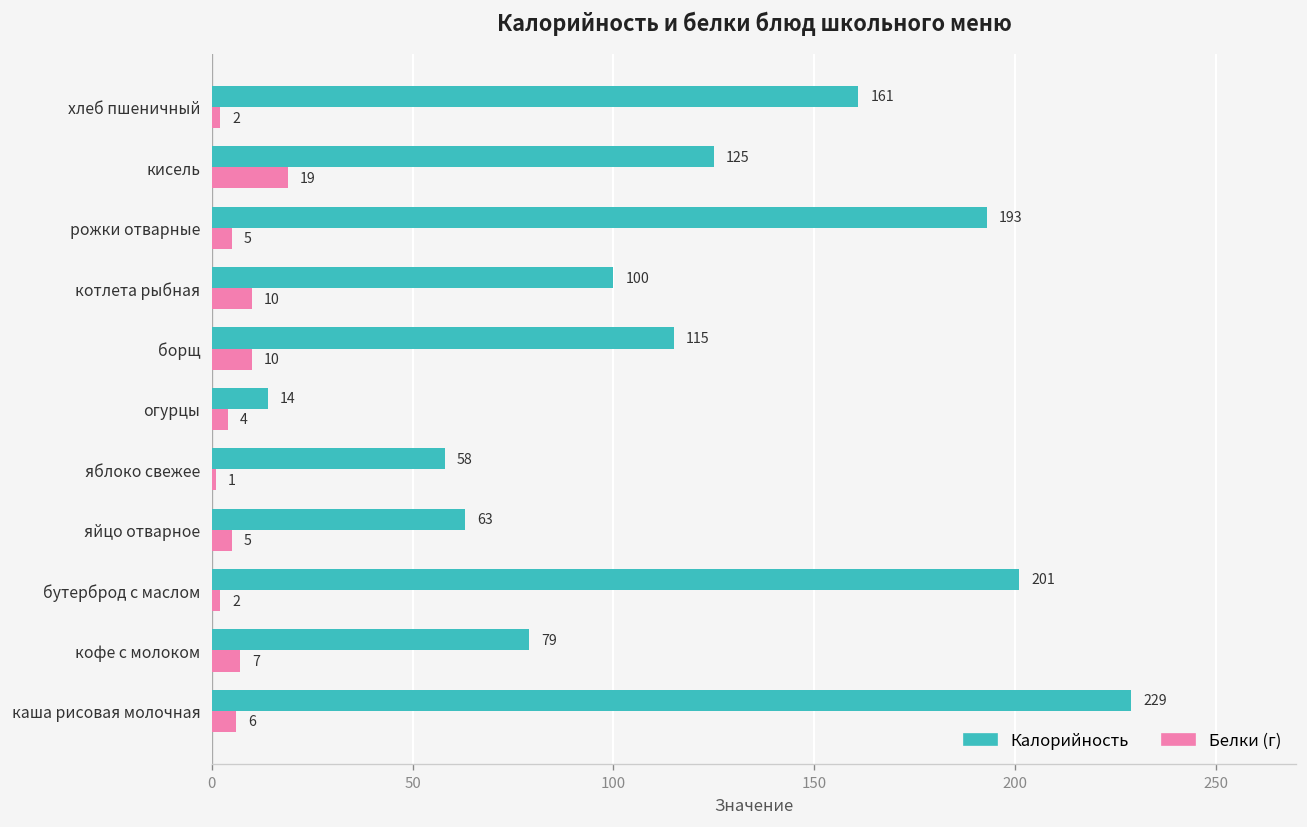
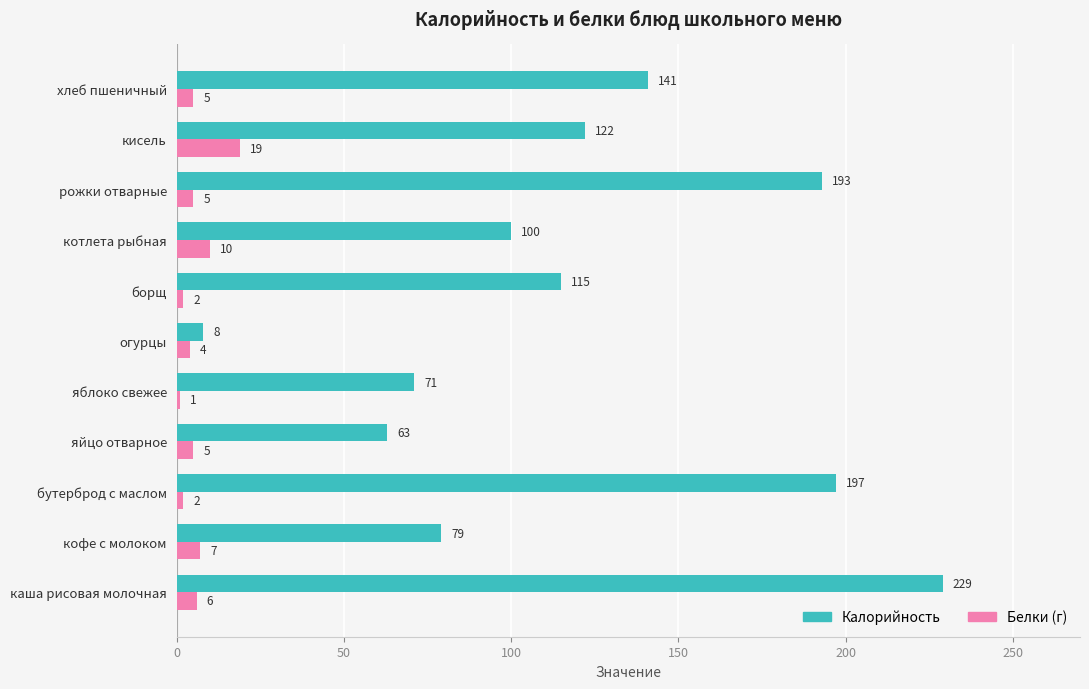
Калорийность, хлеб пшеничный: 161 -> 141
Белки (г), хлеб пшеничный: 2 -> 5
Калорийность, кисель: 125 -> 122
Белки (г), борщ: 10 -> 2
Калорийность, огурцы: 14 -> 8
Калорийность, яблоко свежее: 58 -> 71
Калорийность, бутерброд с маслом: 201 -> 197
